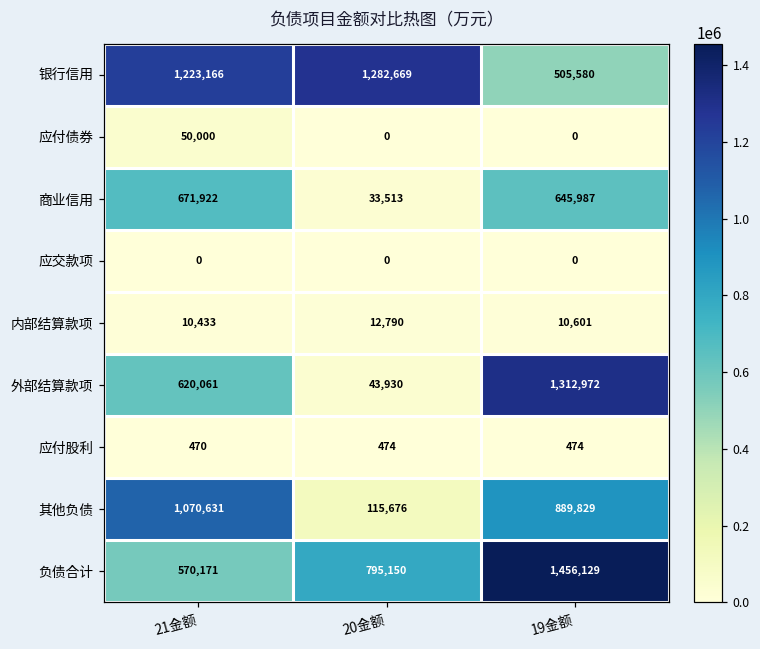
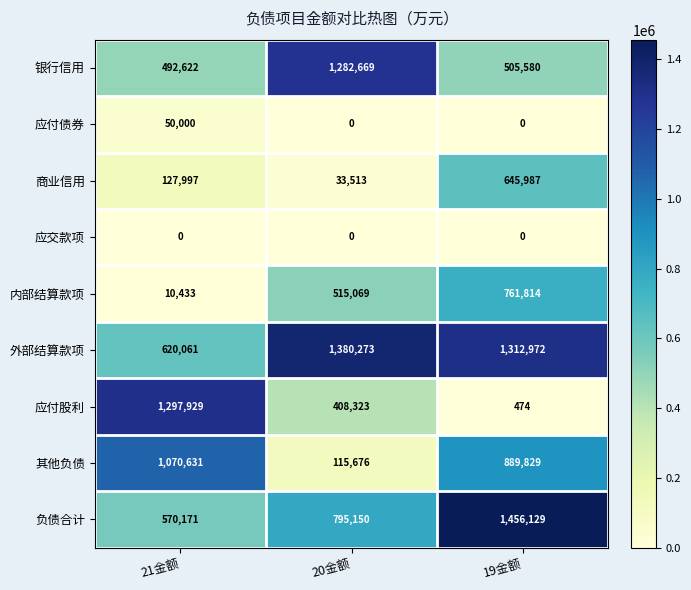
银行信用, 21金额: 1,223,166 -> 492,622
商业信用, 21金额: 671,922 -> 127,997
内部结算款项, 20金额: 12,790 -> 515,069
内部结算款项, 19金额: 10,601 -> 761,814
外部结算款项, 20金额: 43,930 -> 1,380,273
应付股利, 21金额: 470 -> 1,297,929
应付股利, 20金额: 474 -> 408,323
